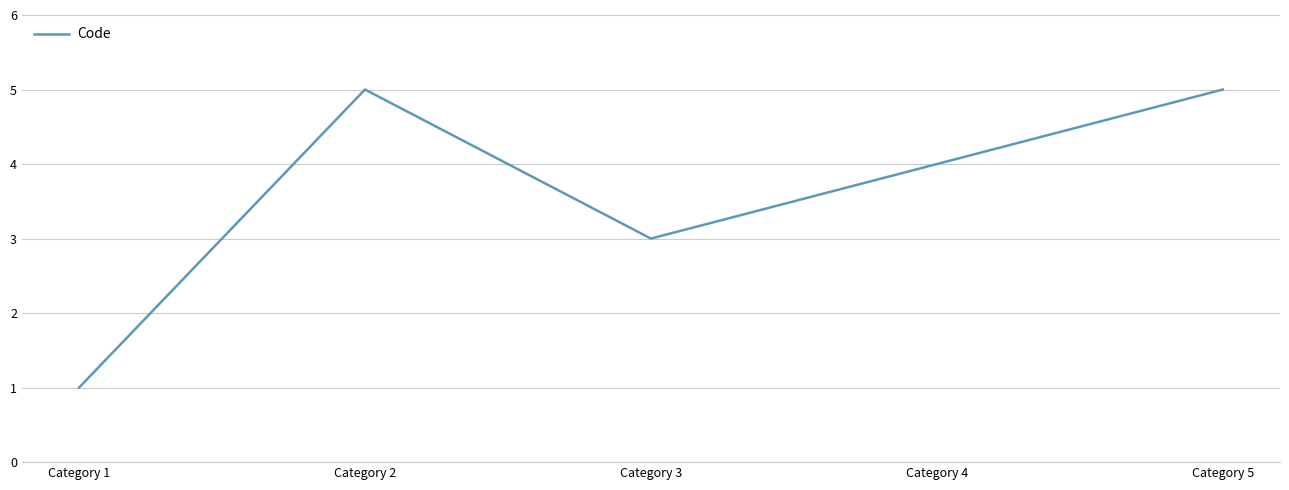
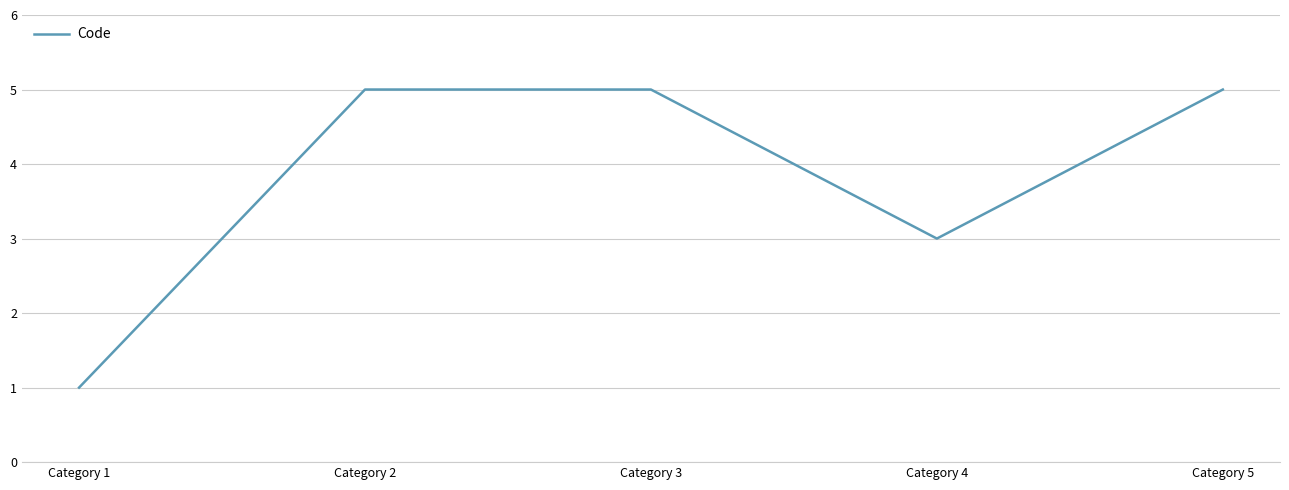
Category 3: 3 -> 5
Category 4: 4 -> 3
